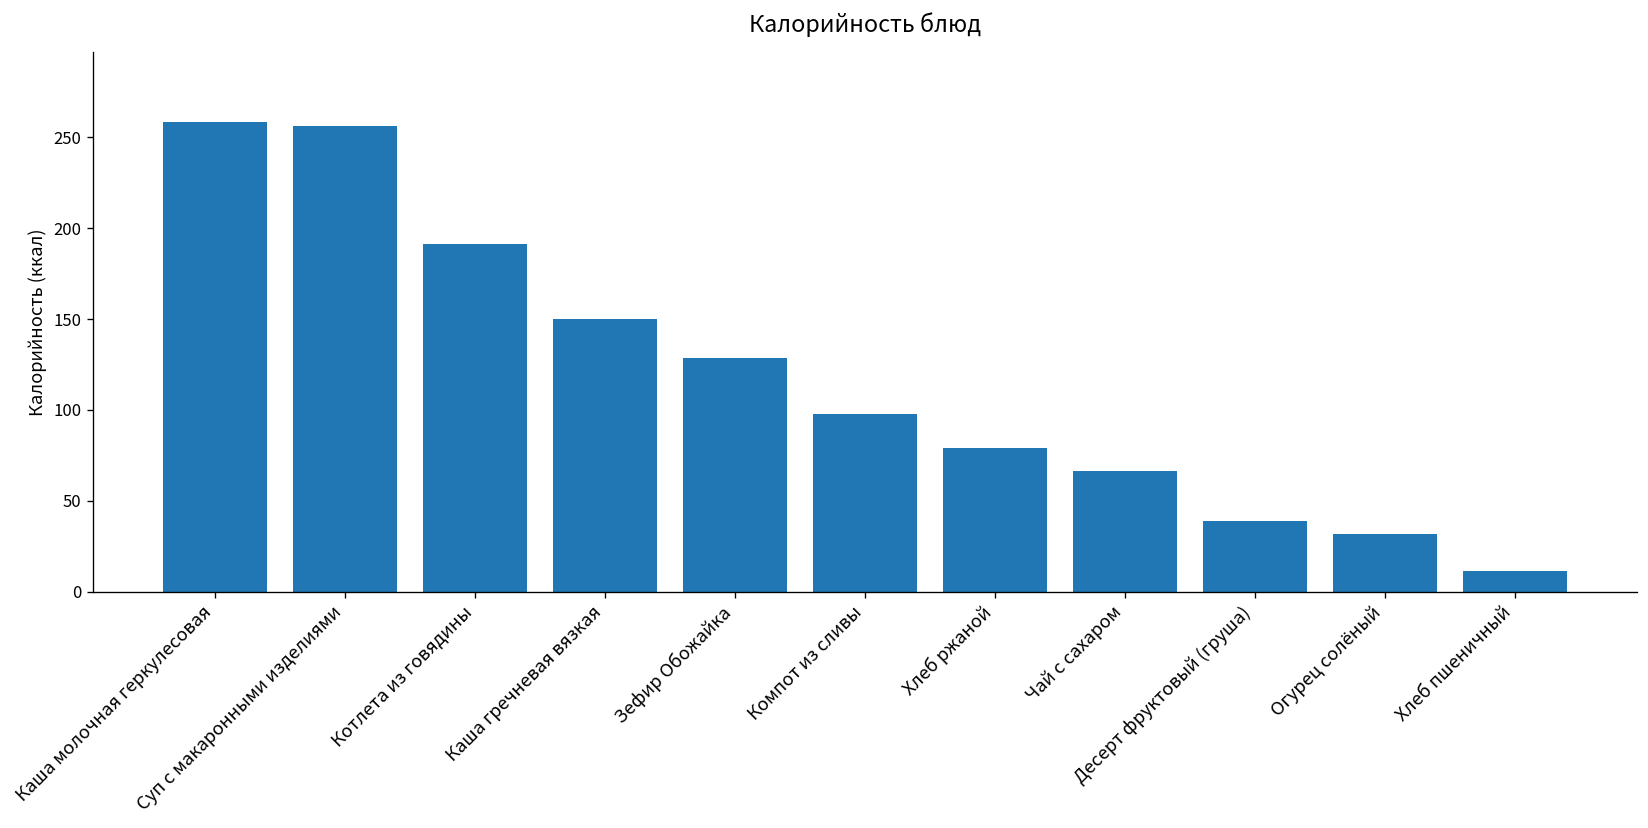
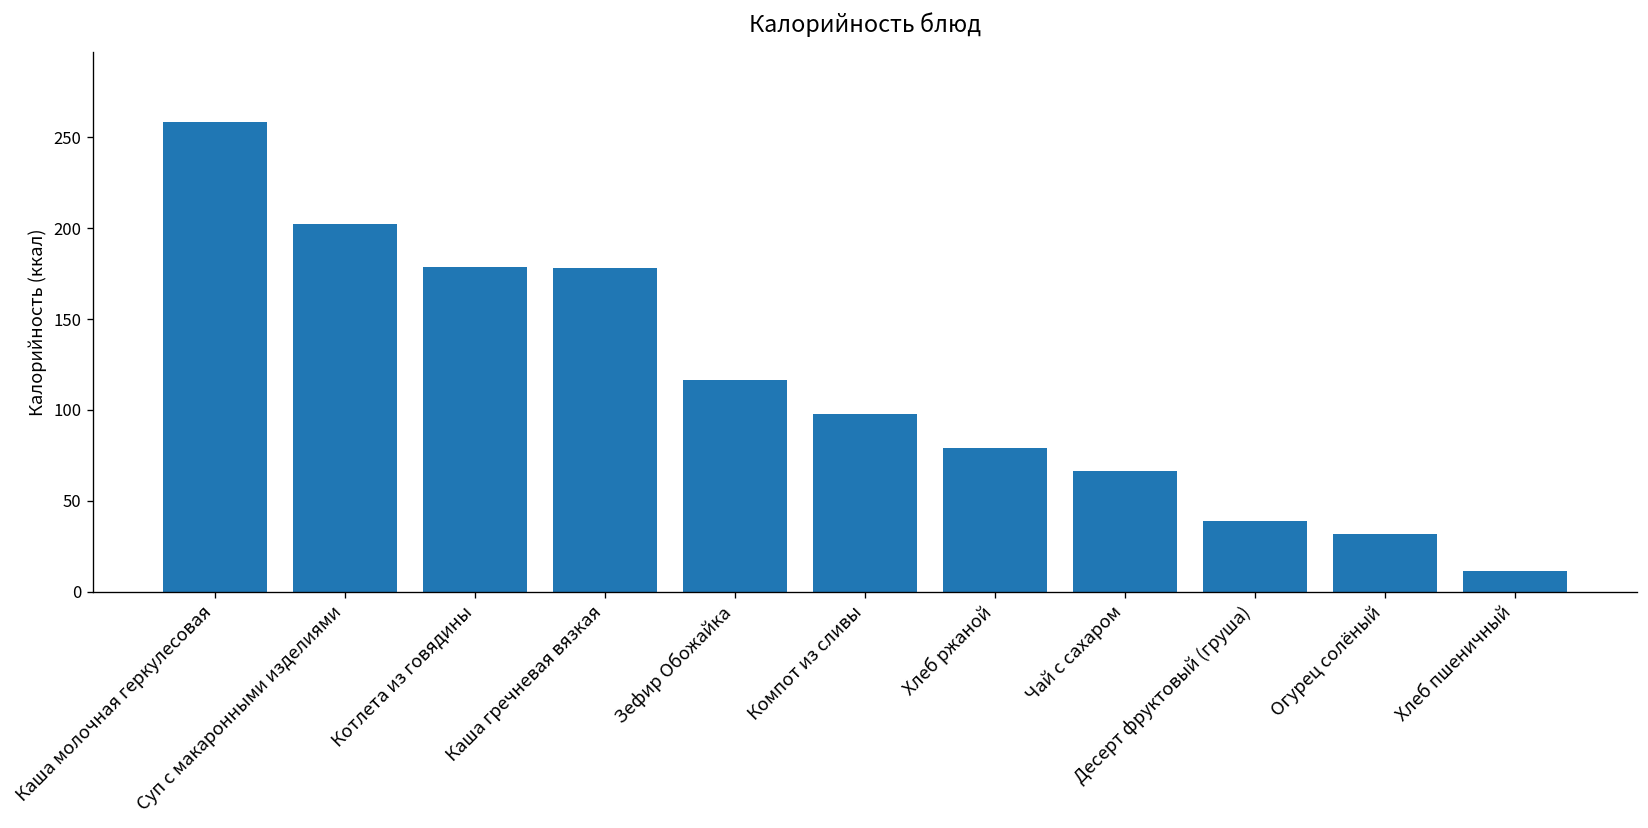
Суп с макаронными изделиями: 257 -> 202
Котлета из говядины: 191 -> 178
Каша гречневая вязкая: 150 -> 178
Зефир Обожайка: 129 -> 116
